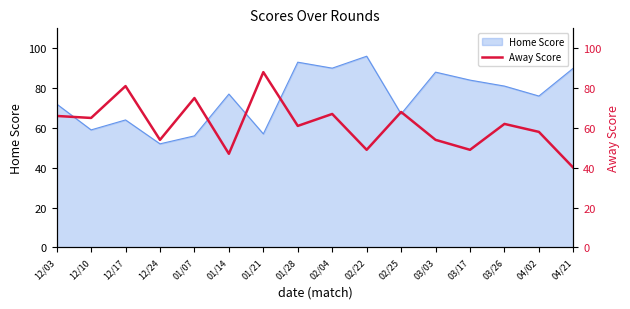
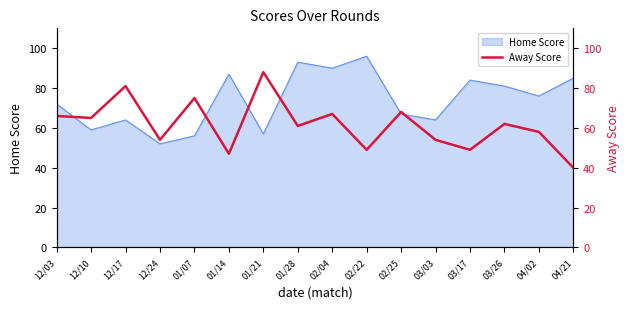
Home Score, 01/14: 77 -> 87
Home Score, 03/03: 88 -> 64
Home Score, 04/21: 90 -> 85
